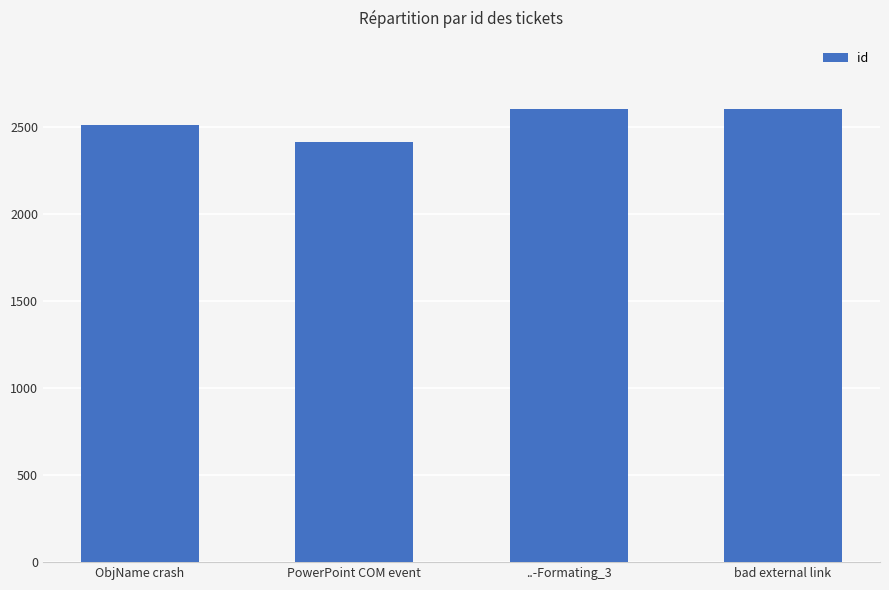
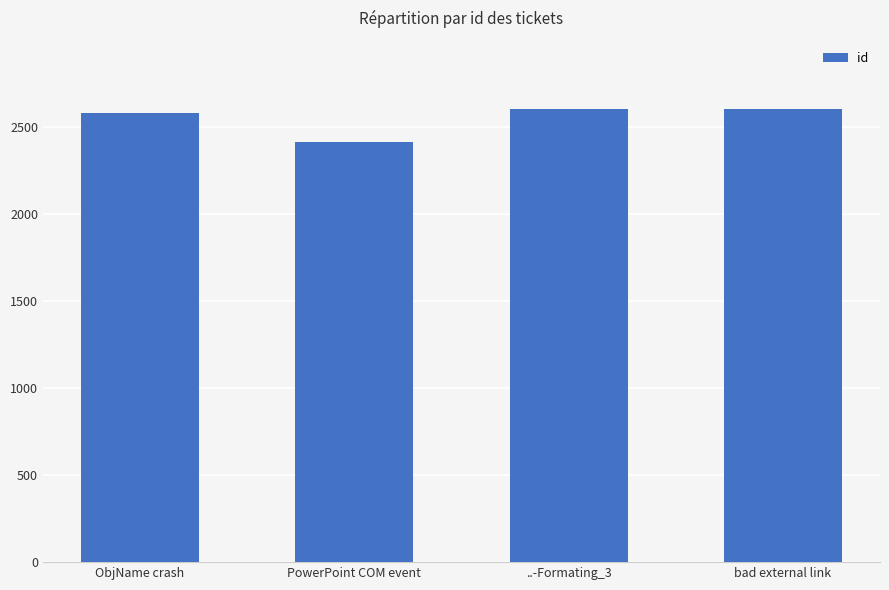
ObjName crash: 2510 -> 2580
